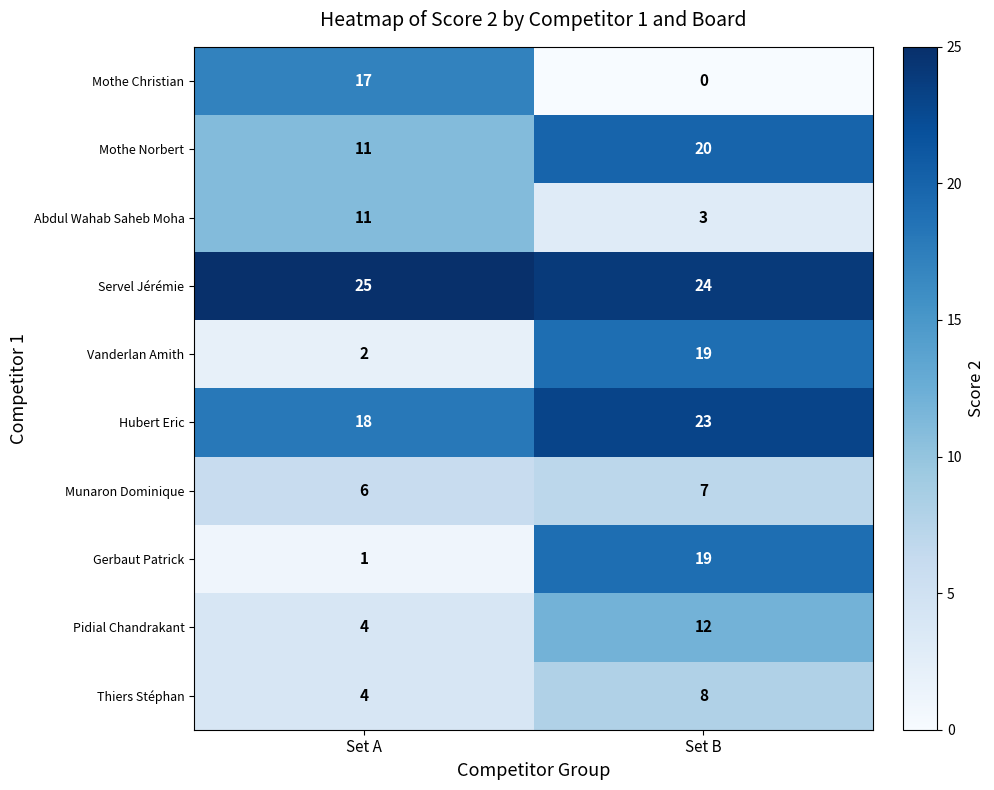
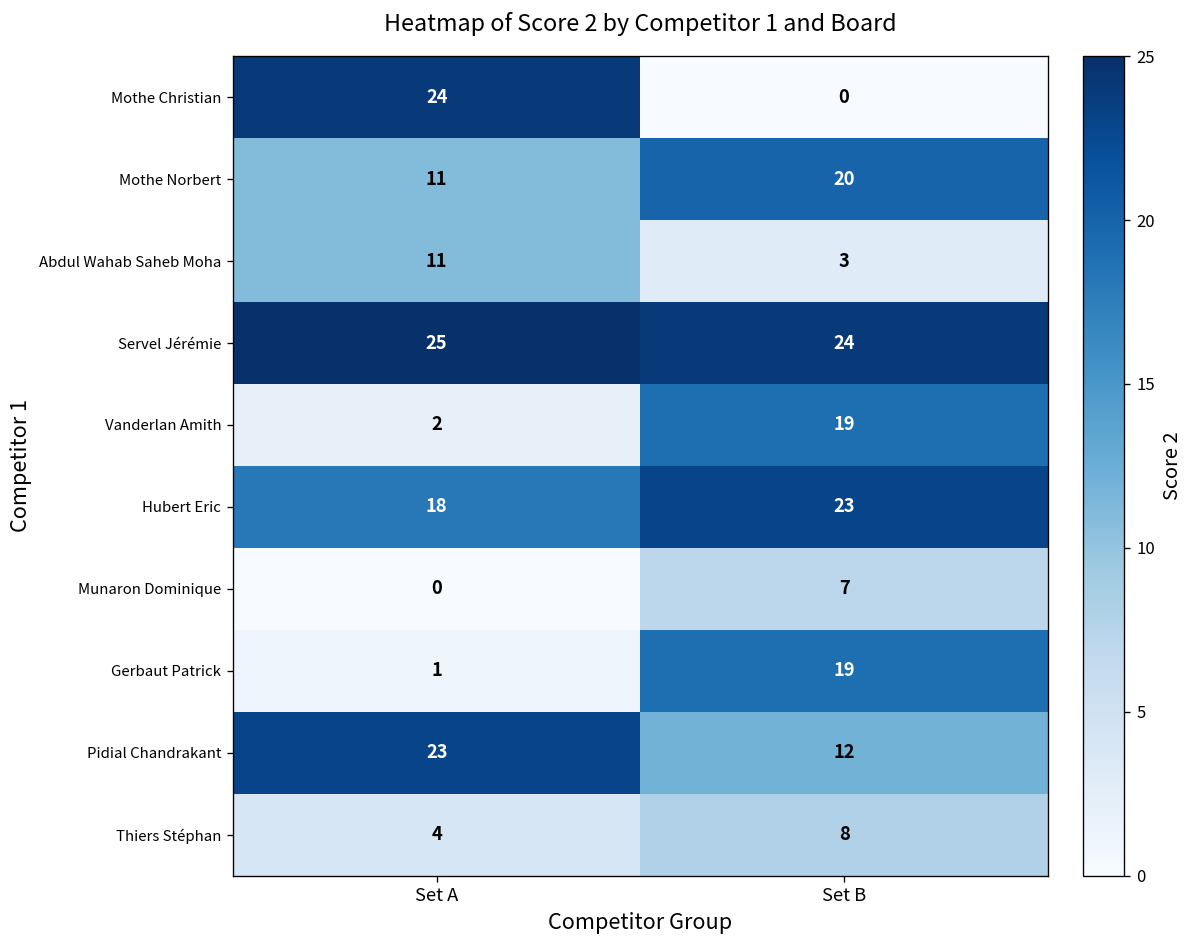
Mothe Christian, Set A: 17 -> 24
Munaron Dominique, Set A: 6 -> 0
Pidial Chandrakant, Set A: 4 -> 23
